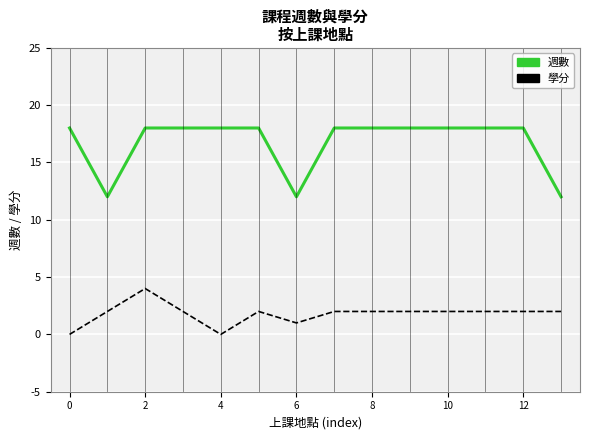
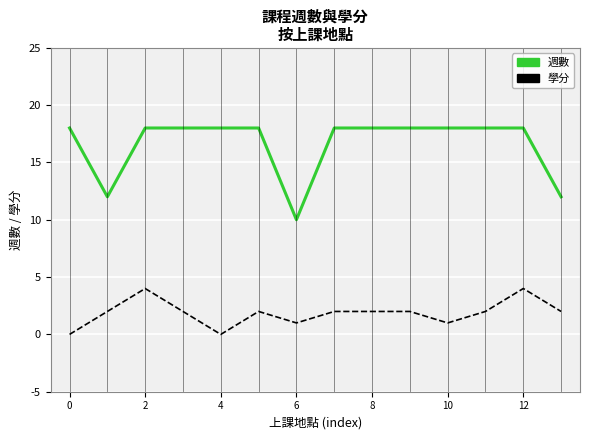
週數, 6: 12 -> 10
學分, 10: 2 -> 1
學分, 12: 2 -> 4
